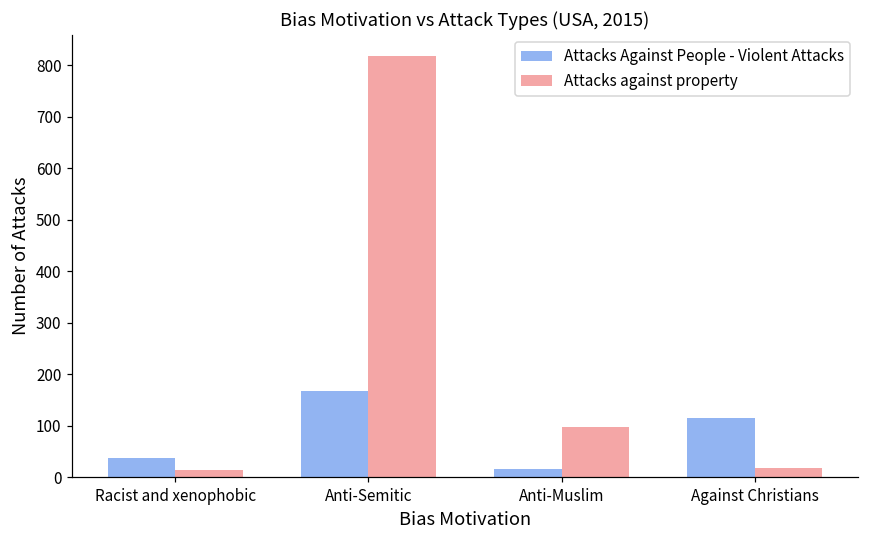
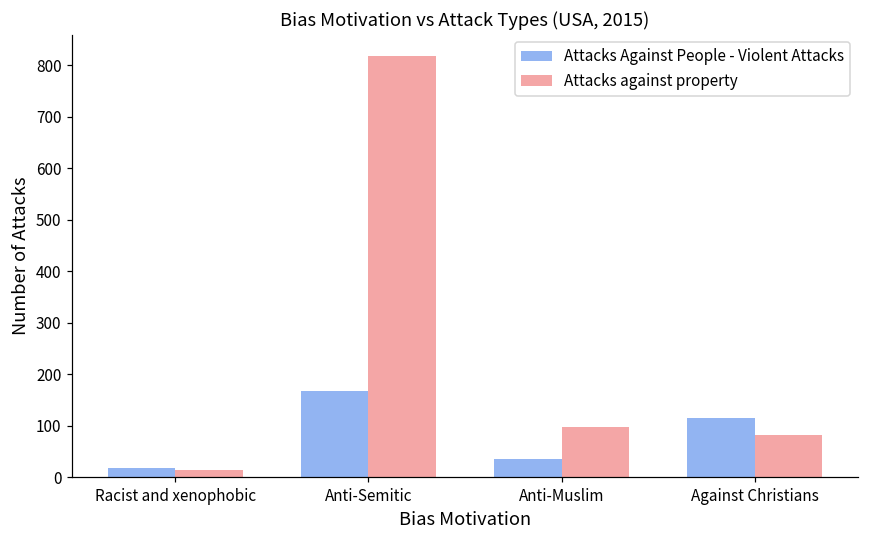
Attacks Against People - Violent Attacks, Racist and xenophobic: 40 -> 20
Attacks Against People - Violent Attacks, Anti-Muslim: 20 -> 40
Attacks against property, Against Christians: 20 -> 80
